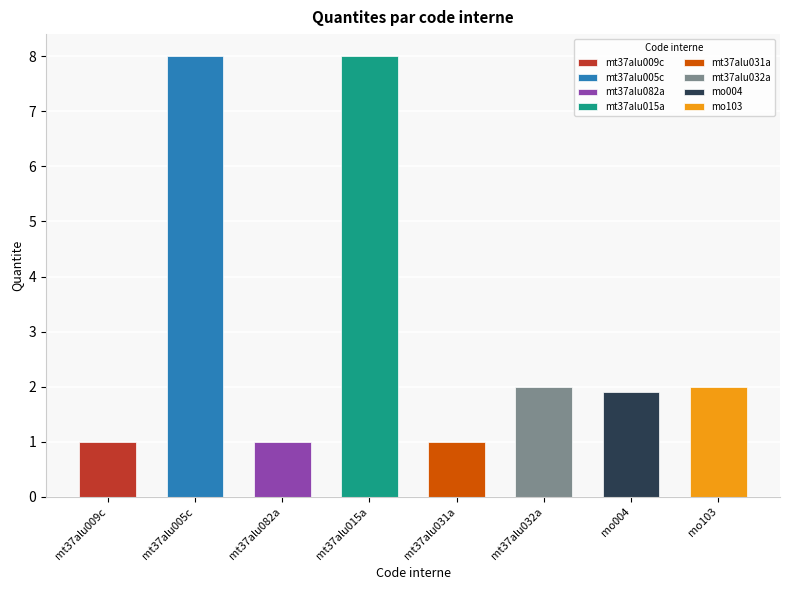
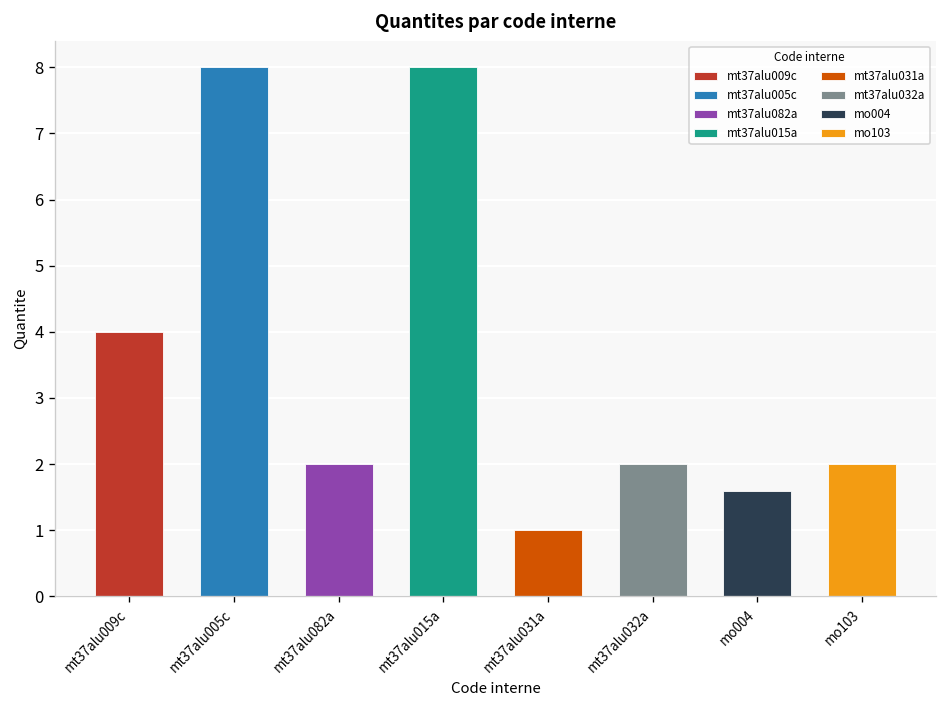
mt37alu009c: 1 -> 4
mt37alu082a: 1 -> 2
mo004: 1.9 -> 1.6
